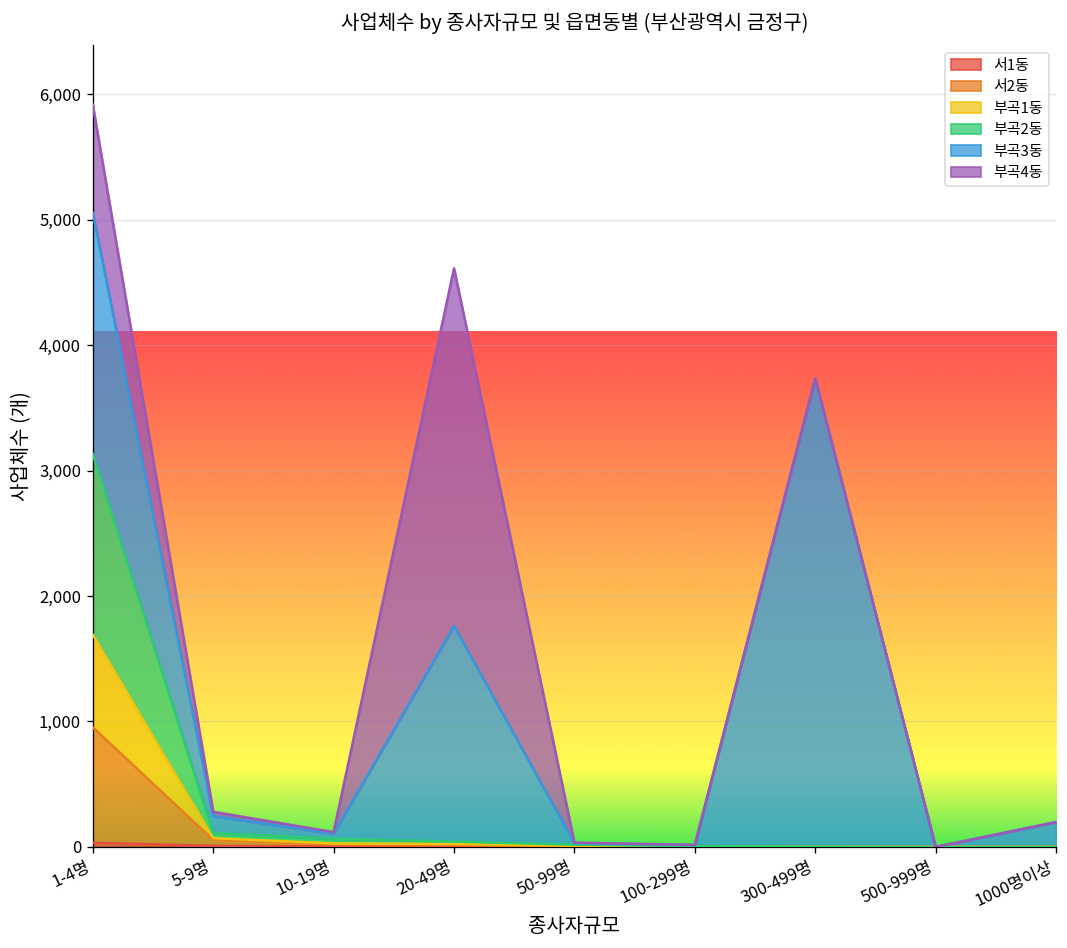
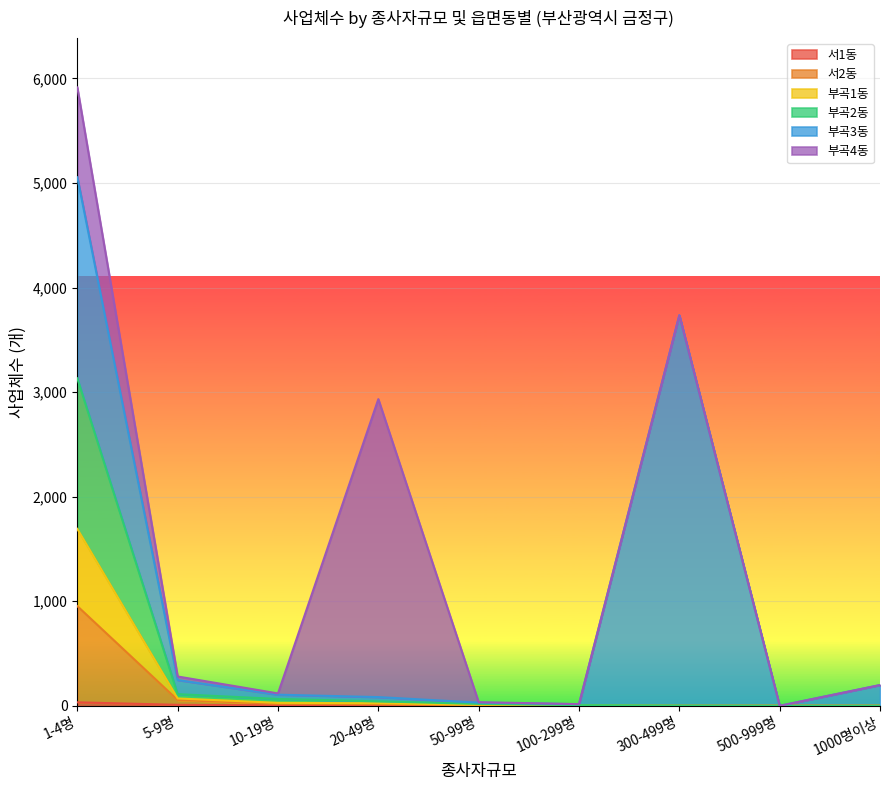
부곡3동, 20-49명: 1,720 -> 40
